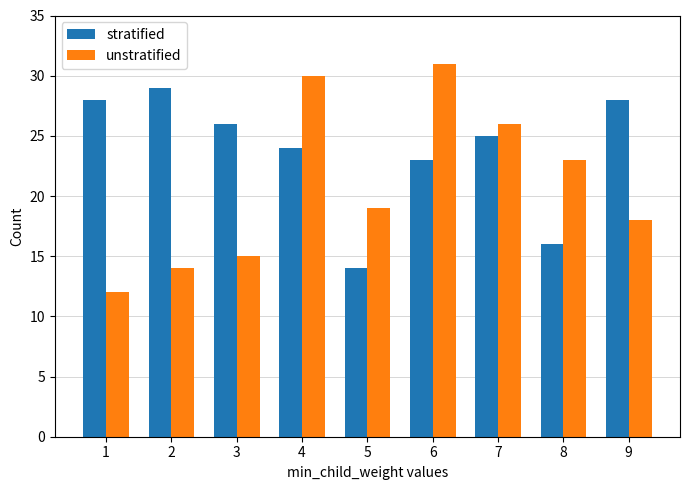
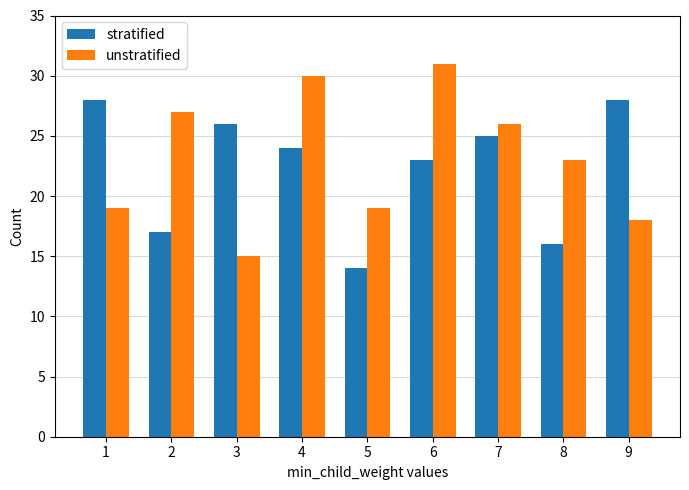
unstratified, 1: 12 -> 19
stratified, 2: 29 -> 17
unstratified, 2: 14 -> 27
